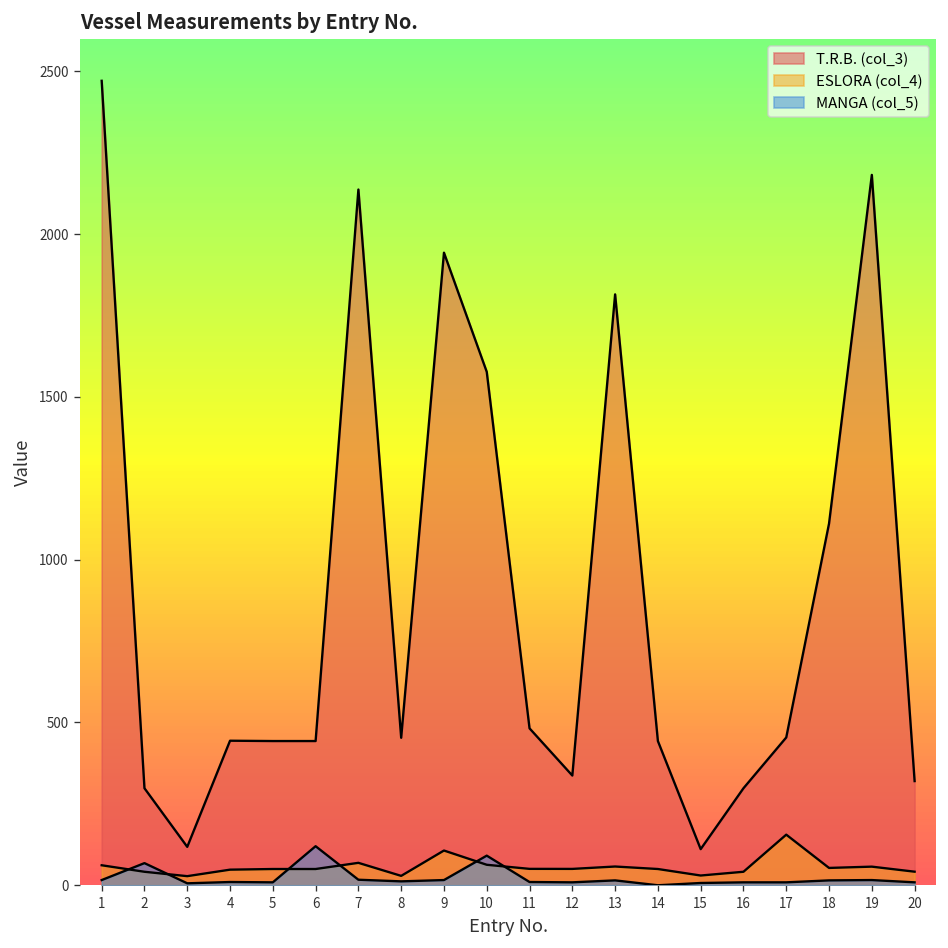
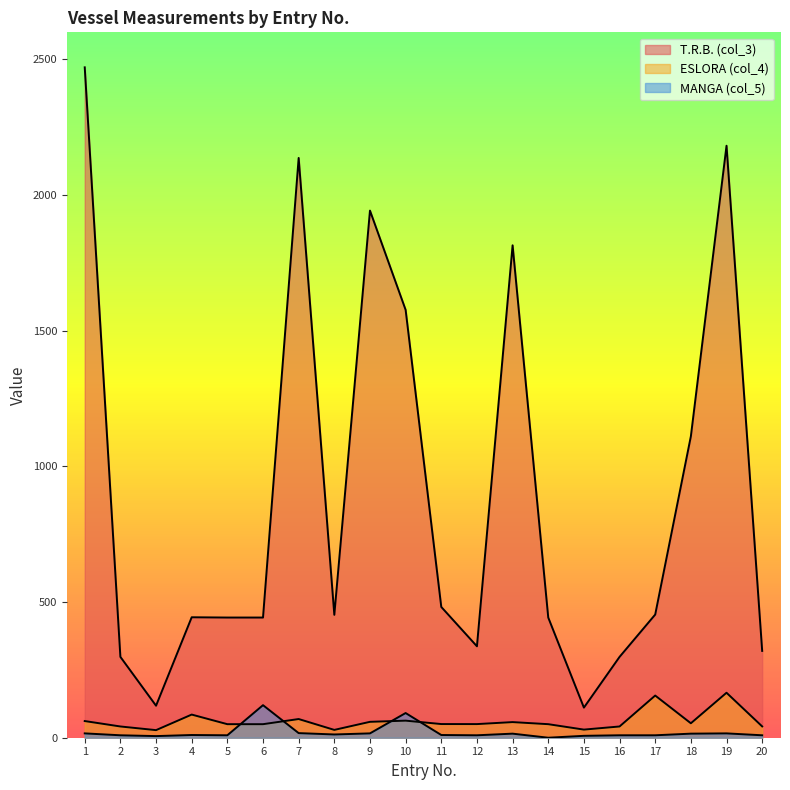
MANGA (col_5), 2: 70 -> 10
ESLORA (col_4), 4: 50 -> 90
ESLORA (col_4), 9: 110 -> 60
ESLORA (col_4), 19: 60 -> 170
